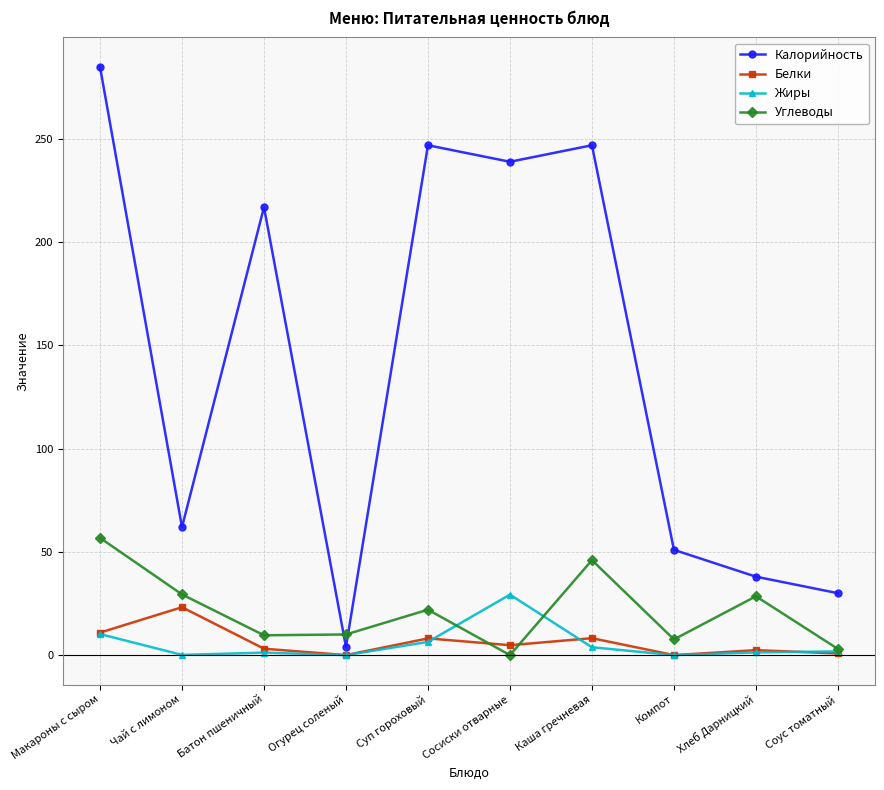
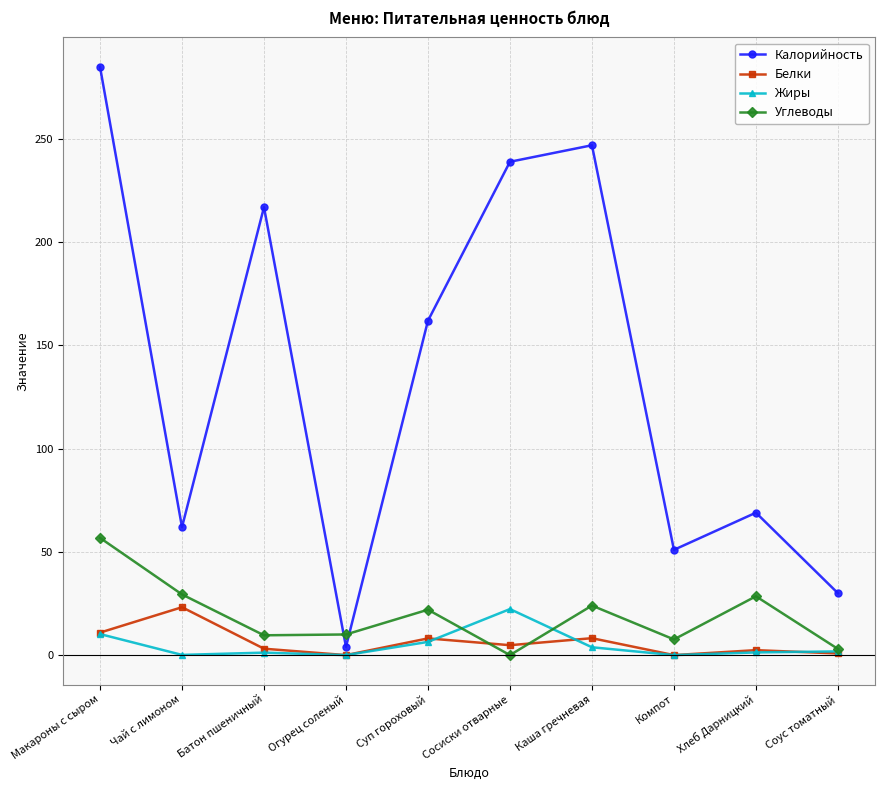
Калорийность, Суп гороховый: 247 -> 162
Жиры, Сосиски отварные: 29 -> 22
Углеводы, Каша гречневая: 46 -> 24
Калорийность, Хлеб Дарницкий: 38 -> 69
